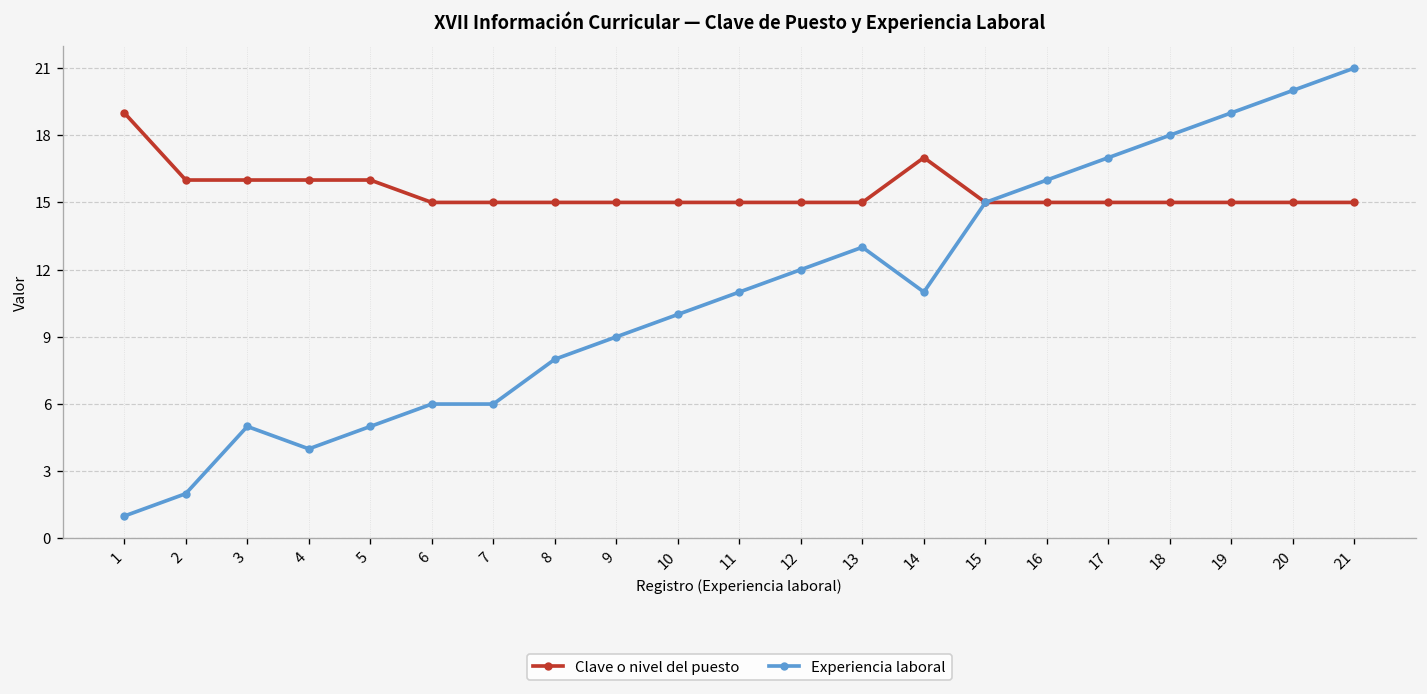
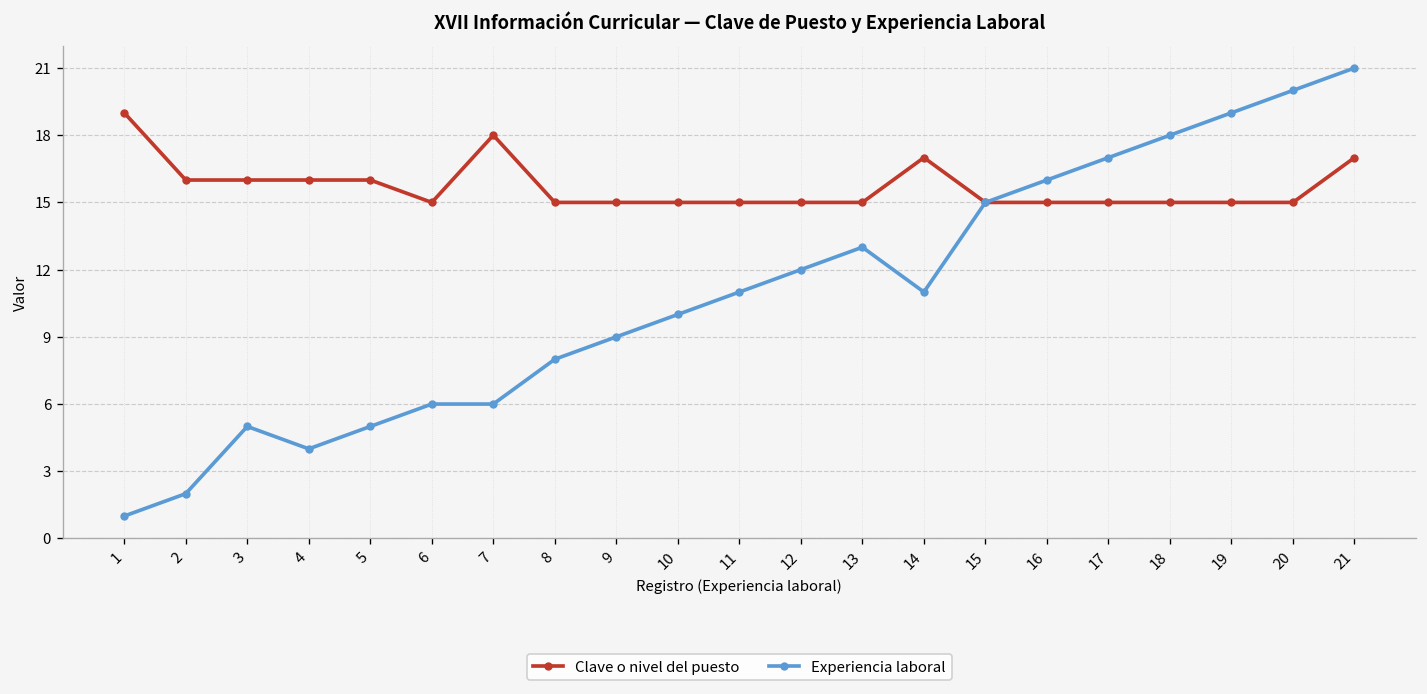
Clave o nivel del puesto, 7: 15 -> 18
Clave o nivel del puesto, 21: 15 -> 17
